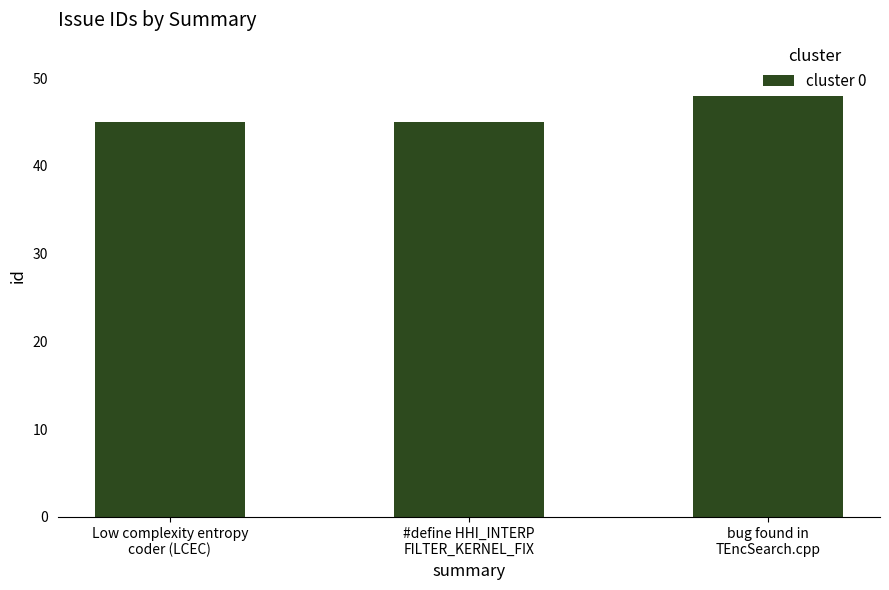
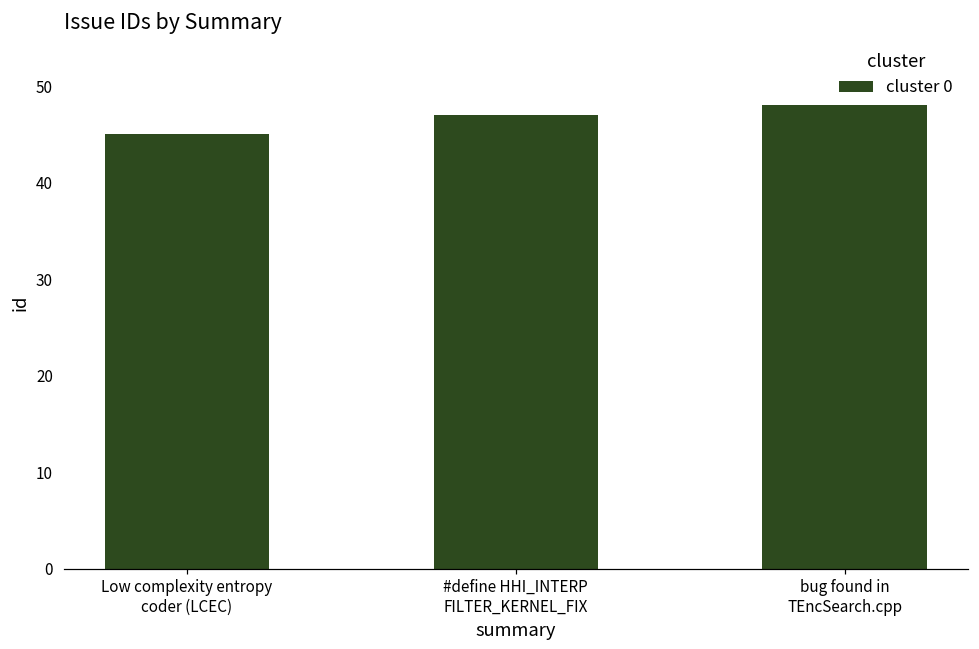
#define HHI_INTERP FILTER_KERNEL_FIX: 45 -> 47
